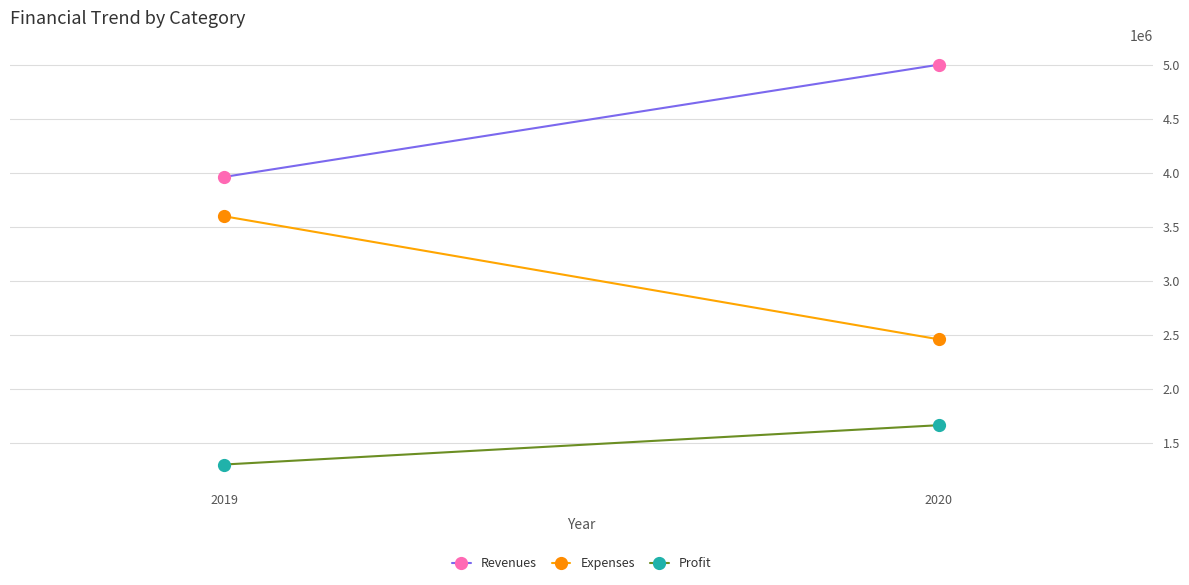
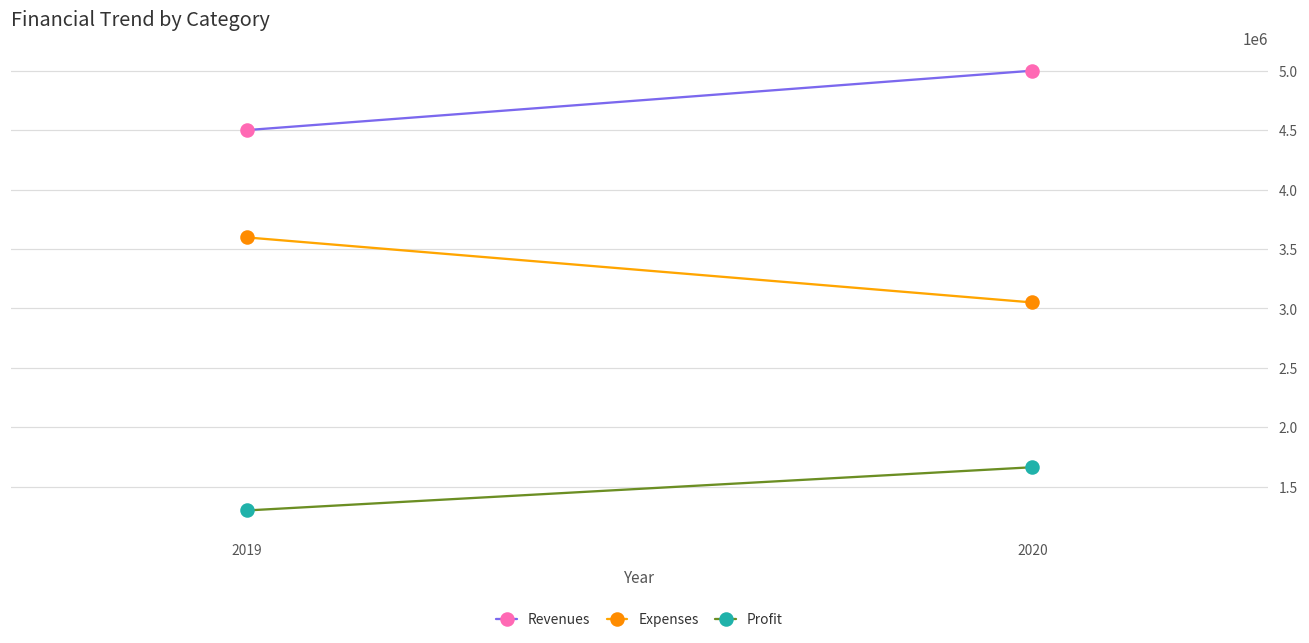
Revenues, 2019: 3960000 -> 4500000
Expenses, 2020: 2460000 -> 3050000
